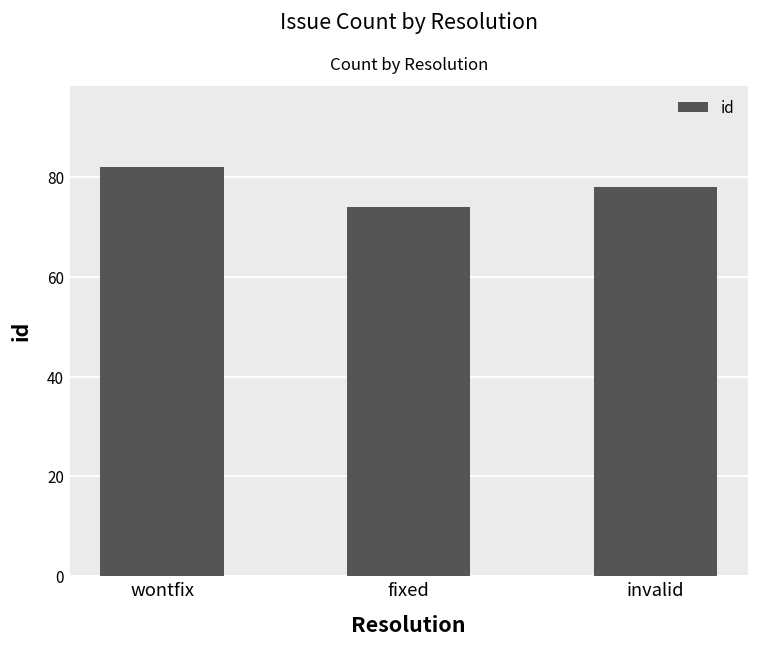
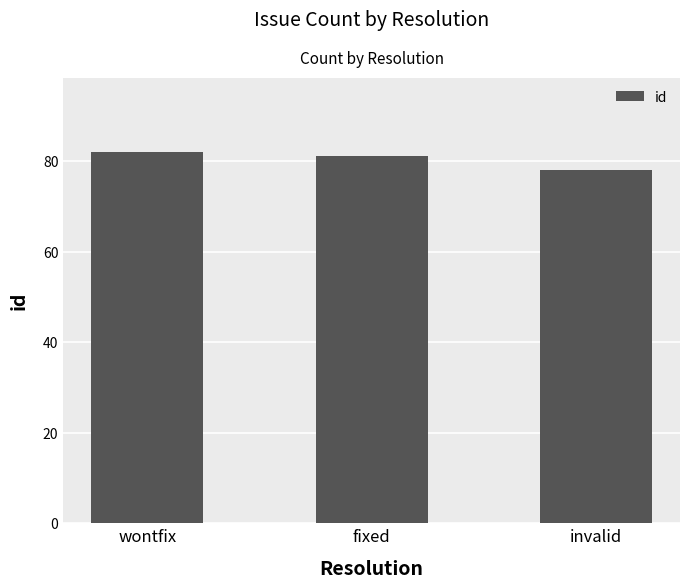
fixed: 74 -> 81
